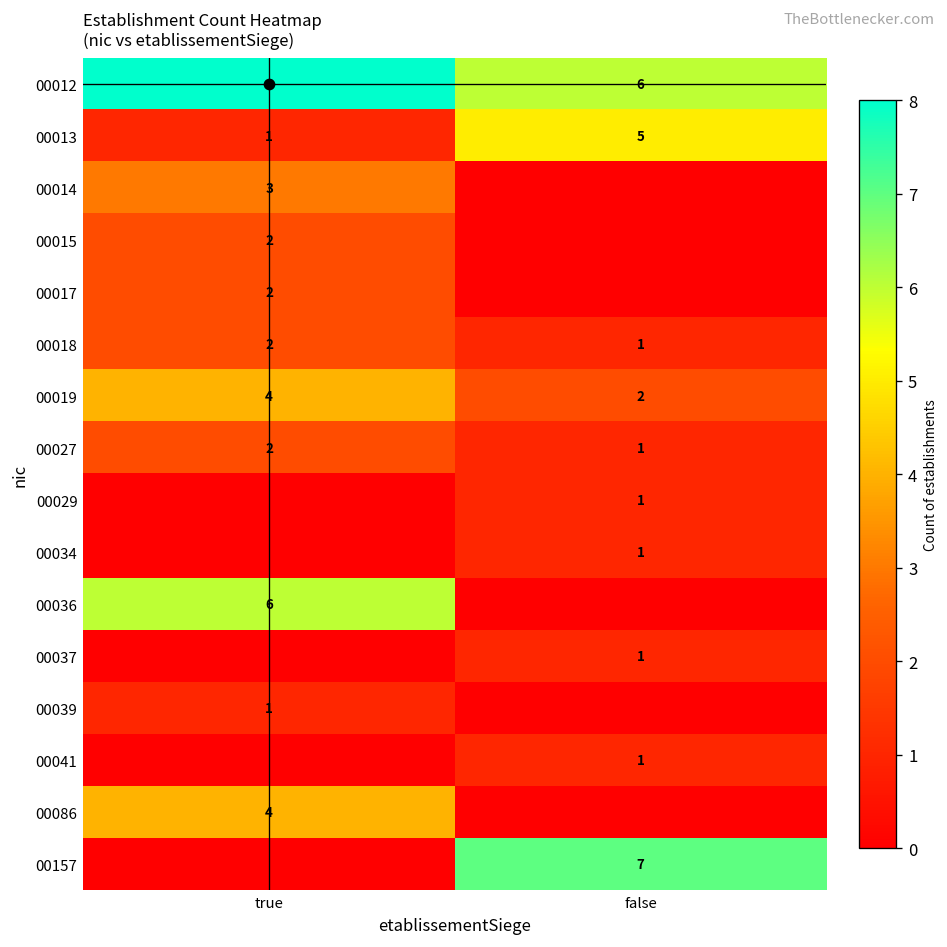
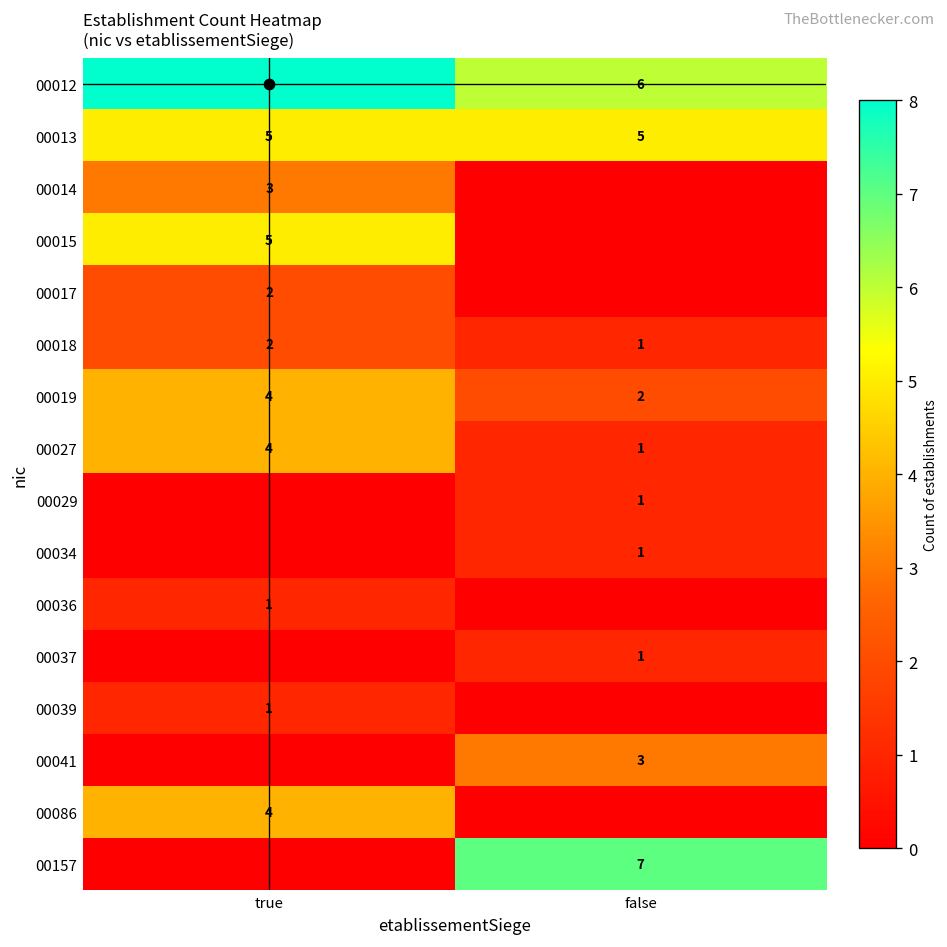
00013, true: 1 -> 5
00015, true: 2 -> 5
00027, true: 2 -> 4
00036, true: 6 -> 1
00041, false: 1 -> 3
